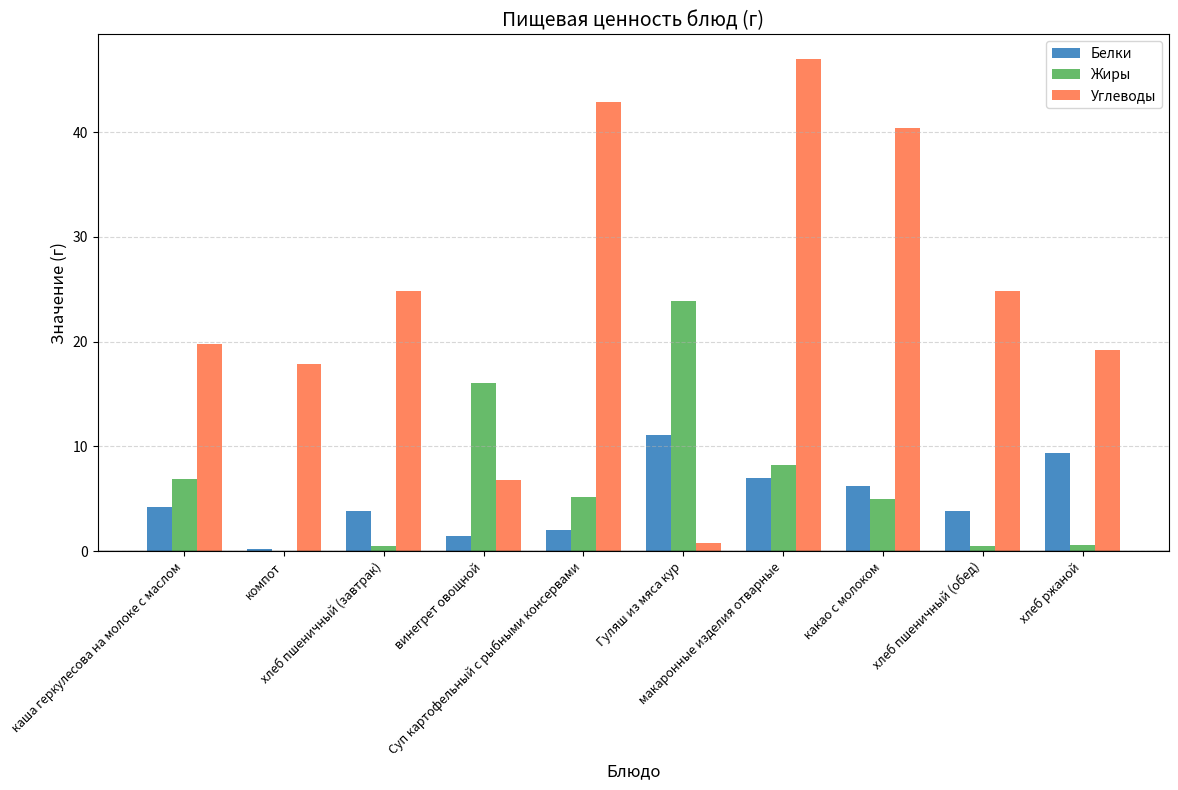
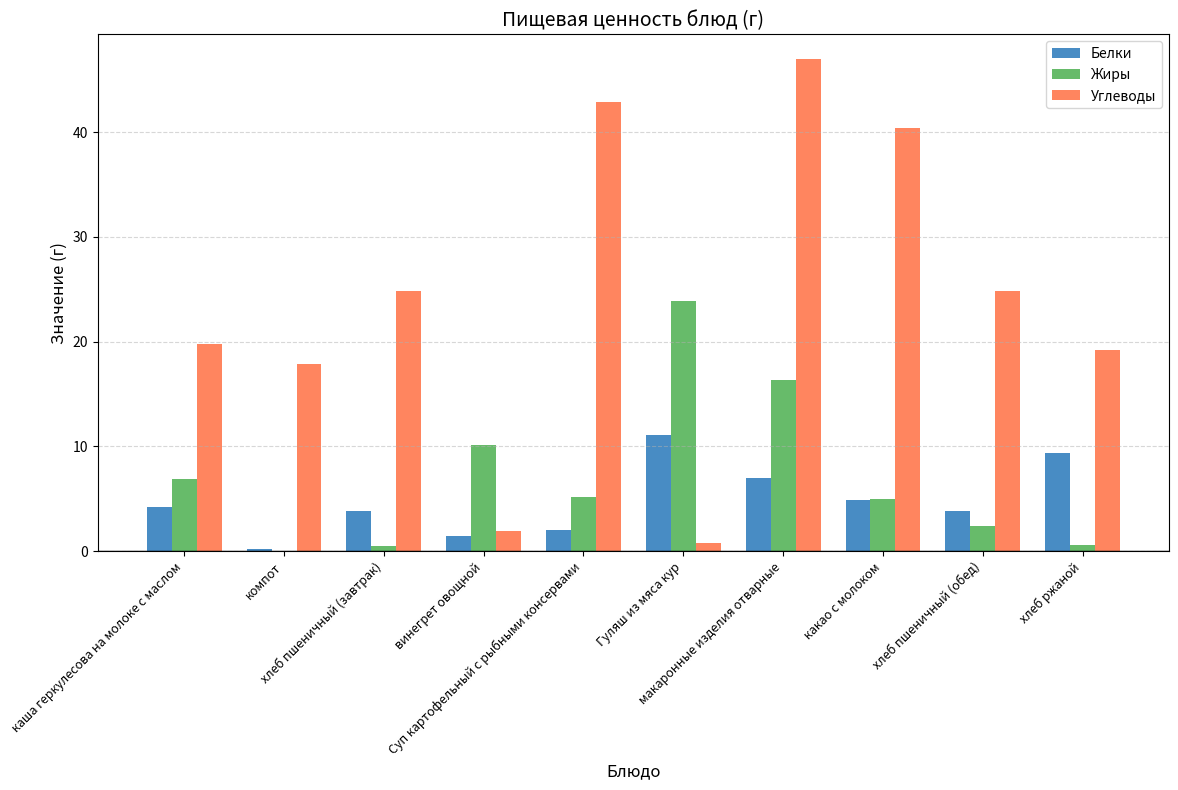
Жиры, винегрет овощной: 16.0 -> 10.1
Углеводы, винегрет овощной: 6.8 -> 1.9
Жиры, макаронные изделия отварные: 8.2 -> 16.3
Белки, какао с молоком: 6.2 -> 4.9
Жиры, хлеб пшеничный (обед): 0.5 -> 2.4
